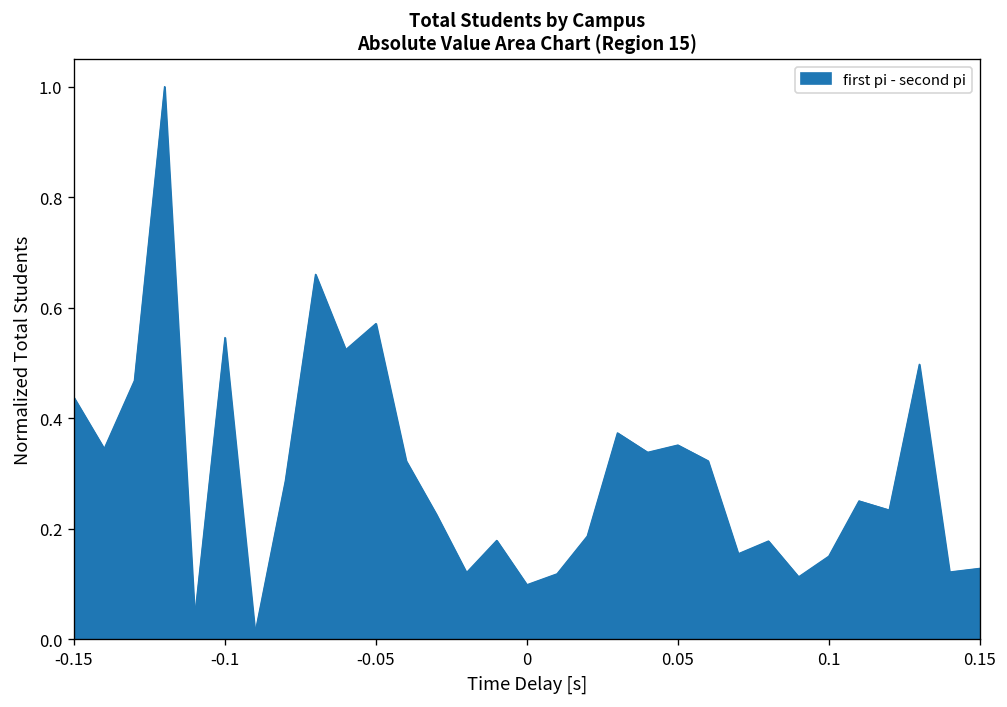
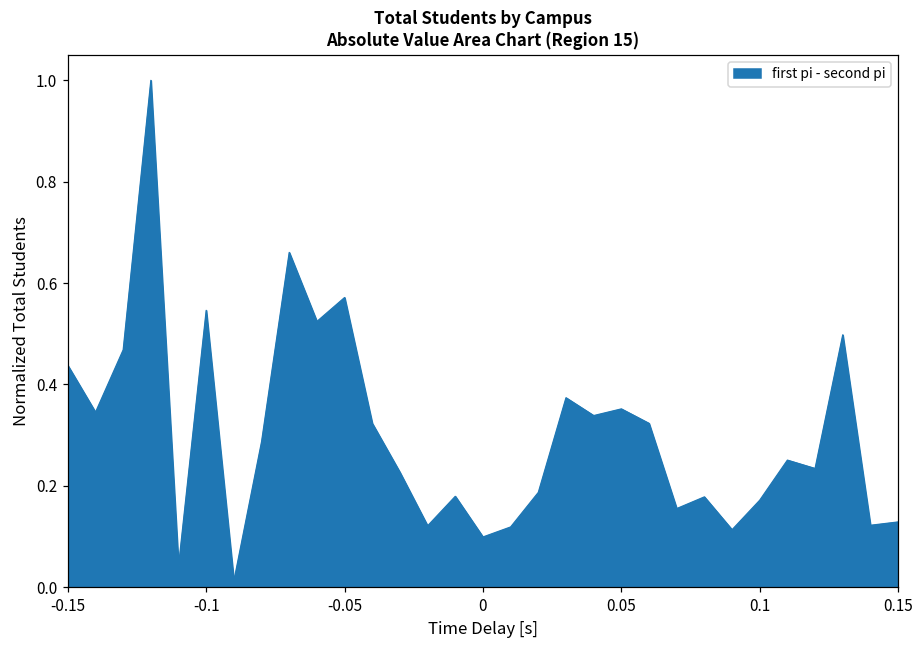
0.1: 0.15 -> 0.17
